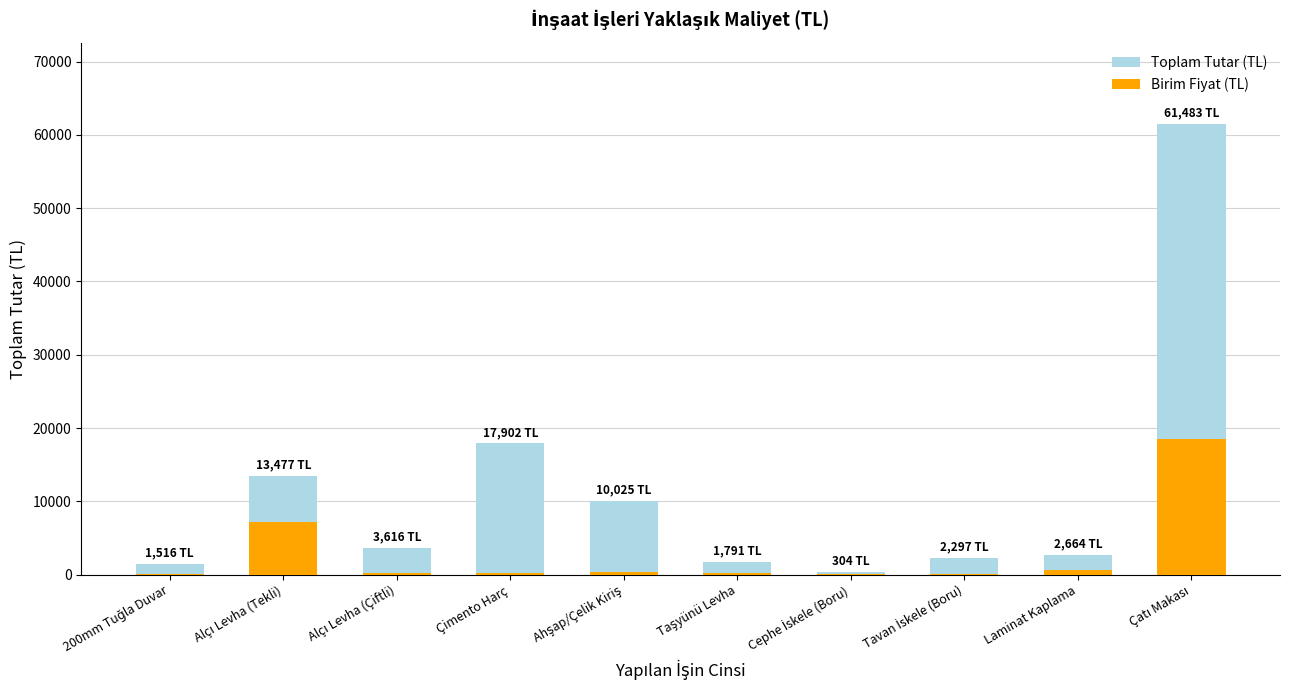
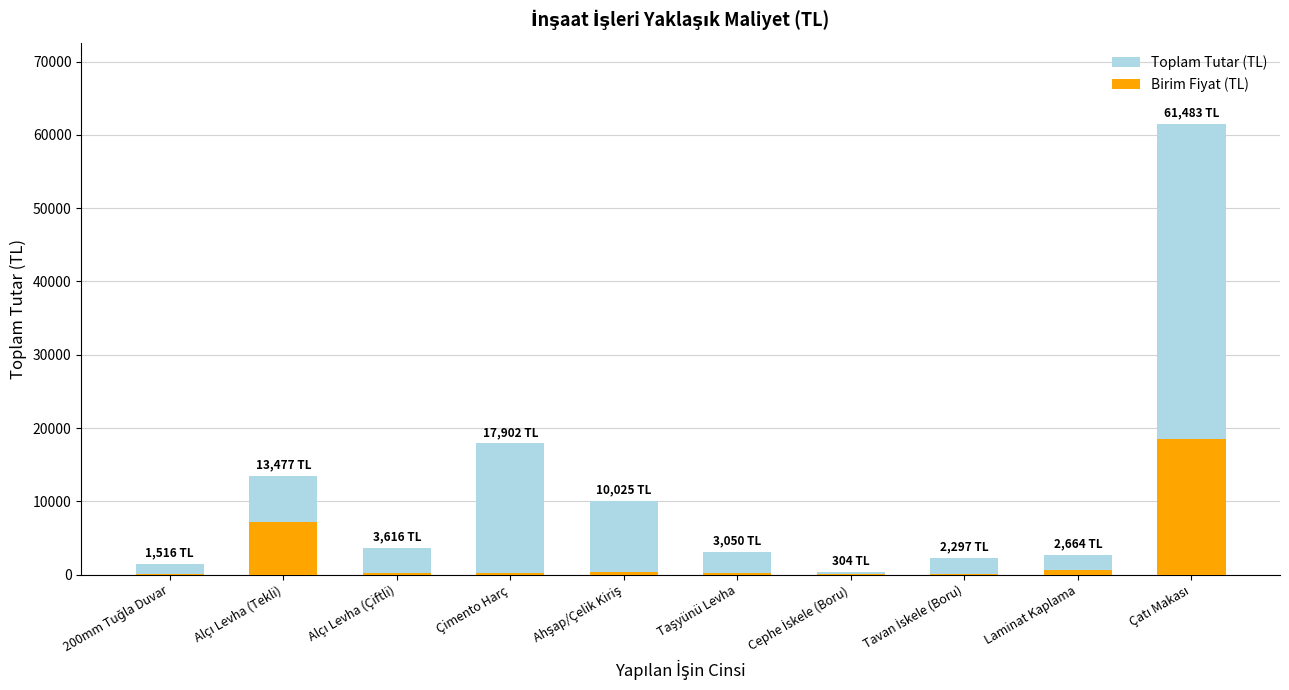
Toplam Tutar (TL), Taşyünü Levha: 1,791 -> 3,050
